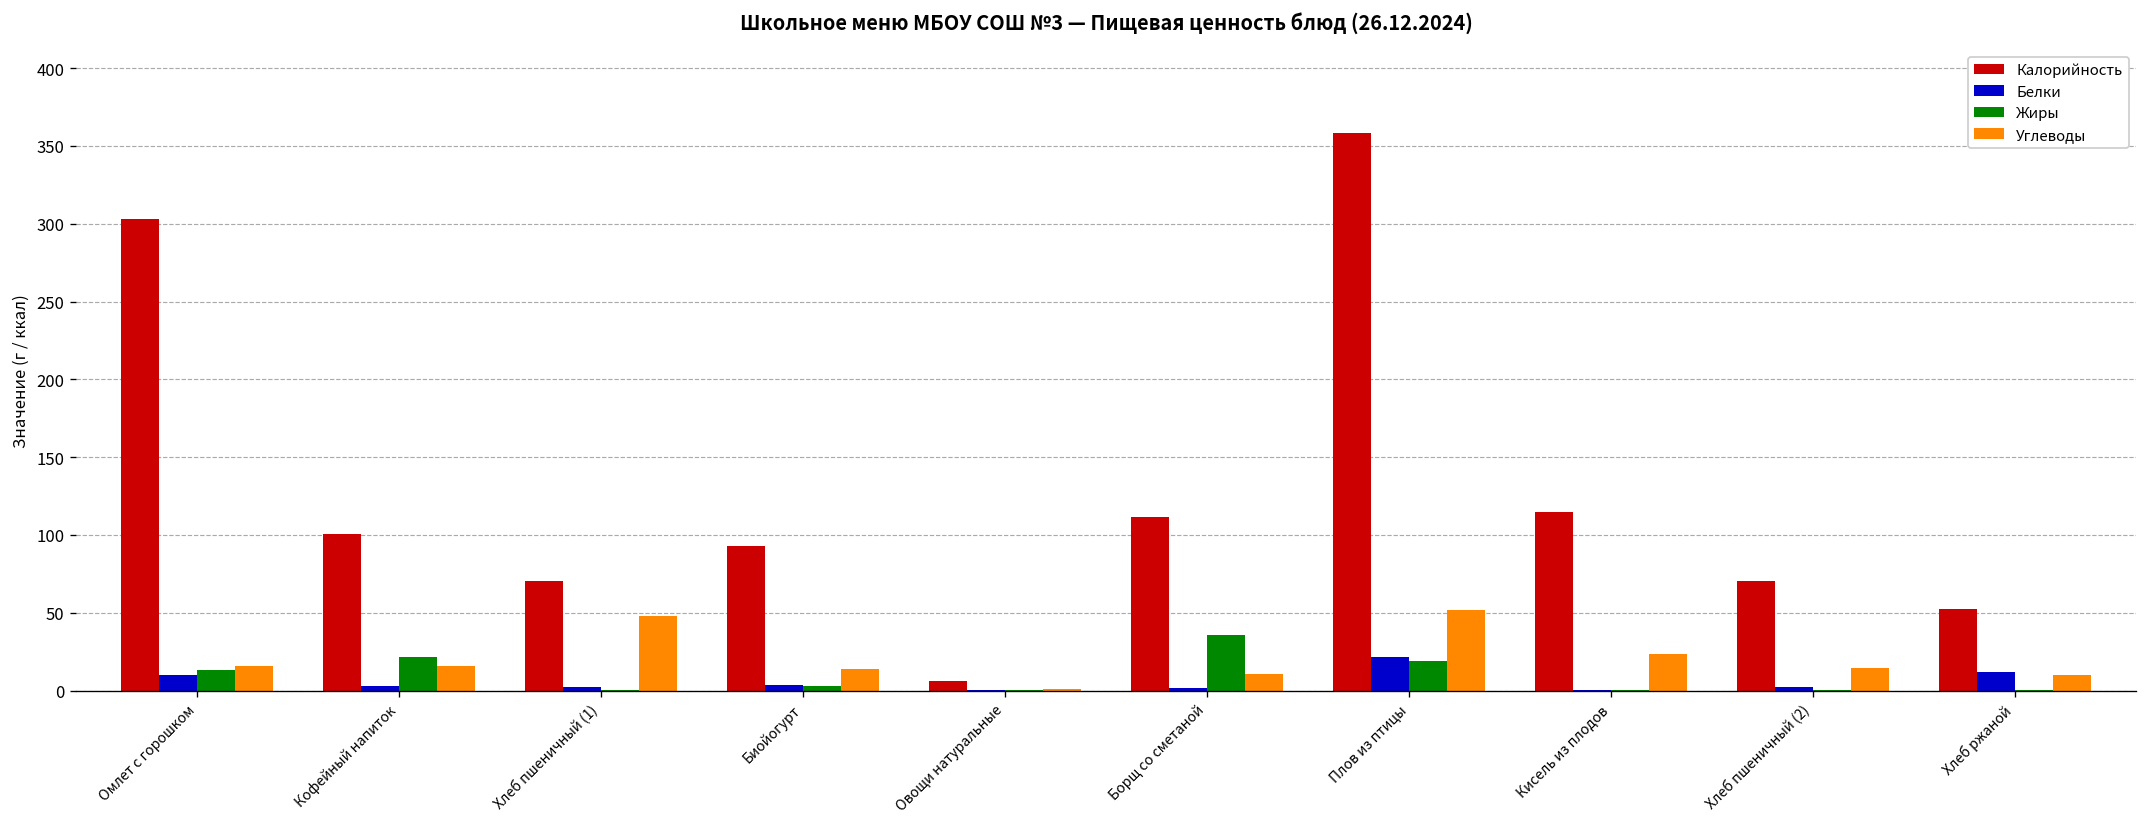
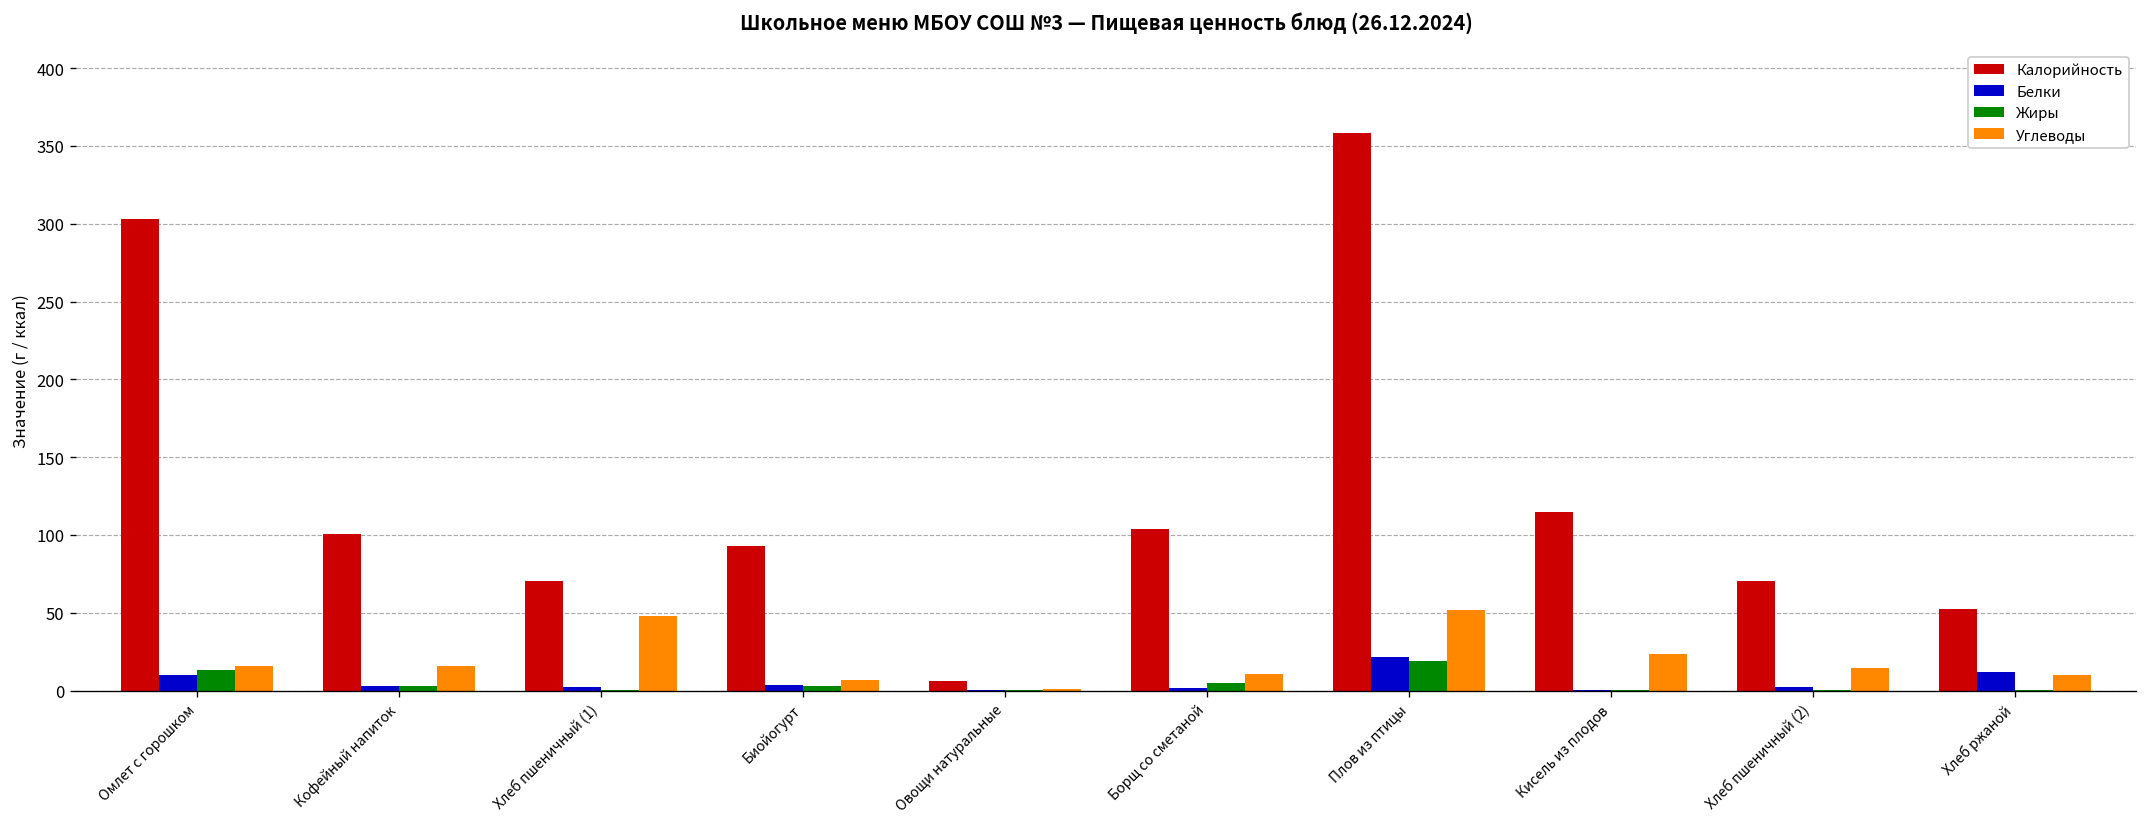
Жиры, Кофейный напиток: 21 -> 3
Углеводы, Биойогурт: 14 -> 7
Калорийность, Борщ со сметаной: 111 -> 104
Жиры, Борщ со сметаной: 36 -> 5
